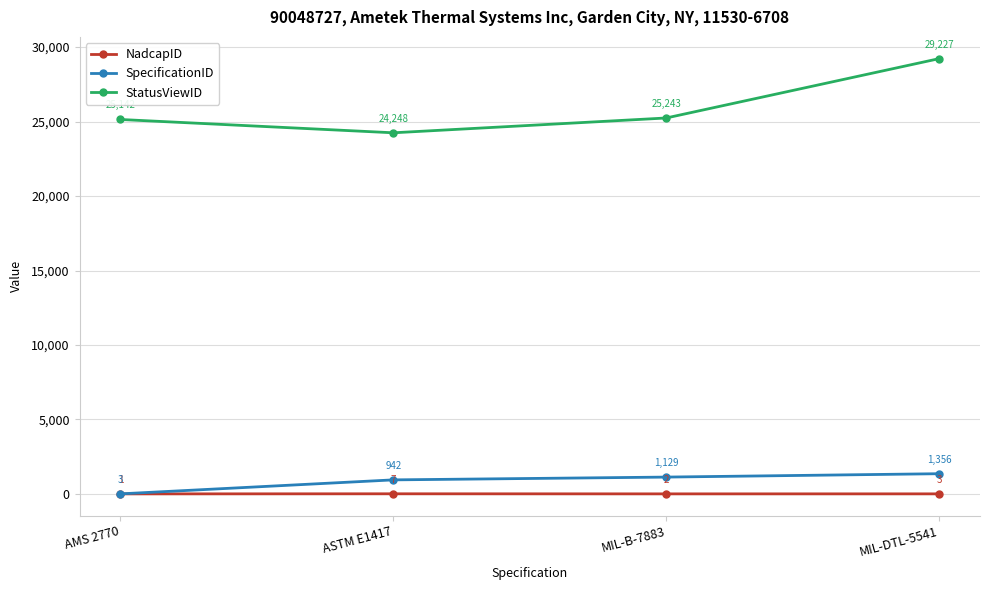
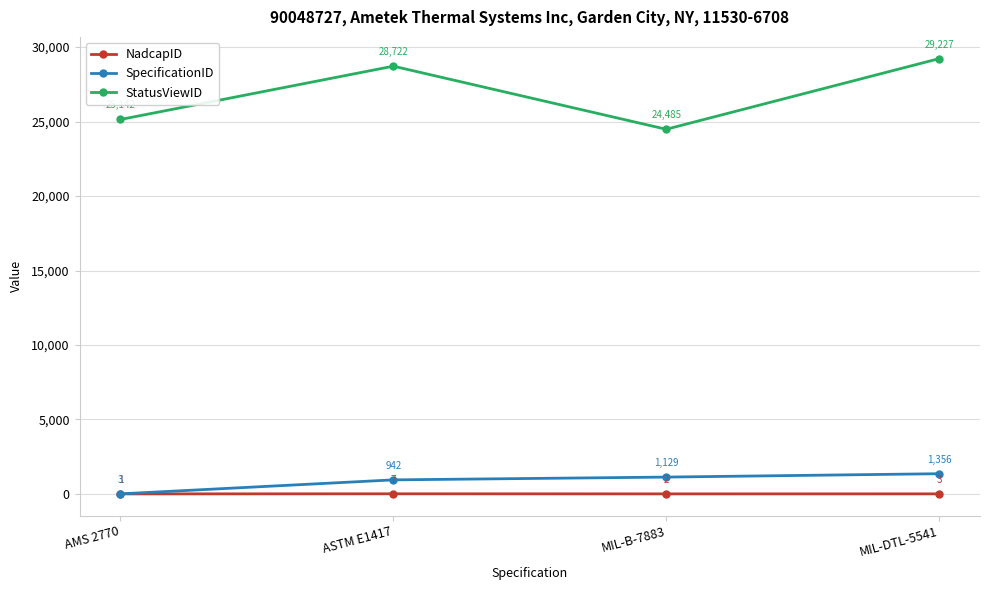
StatusViewID, ASTM E1417: 24,248 -> 28,722
StatusViewID, MIL-B-7883: 25,243 -> 24,485
